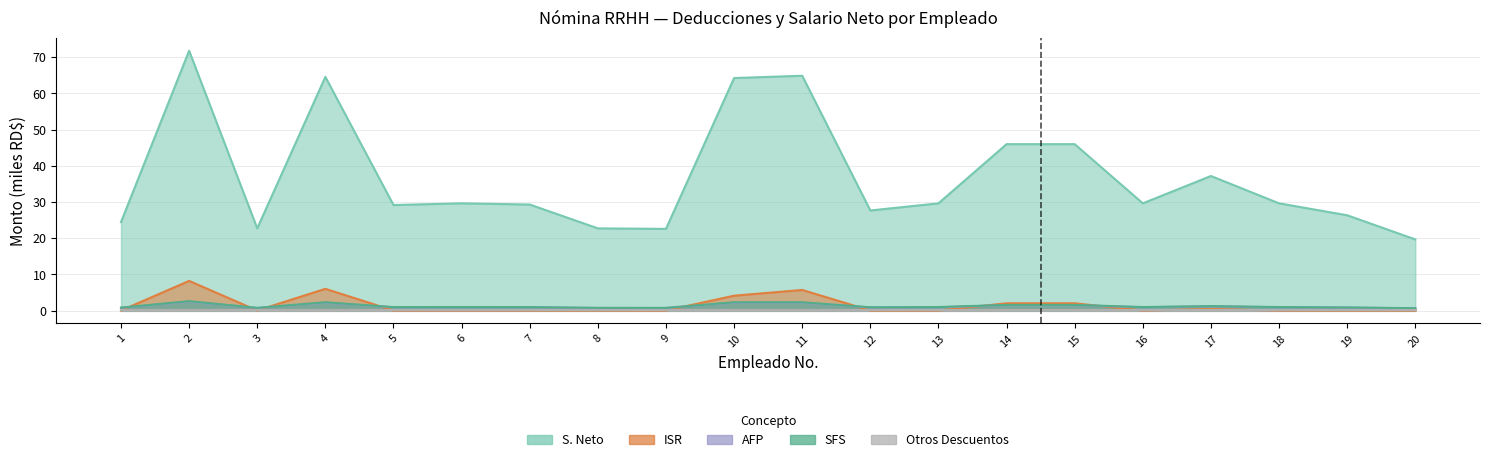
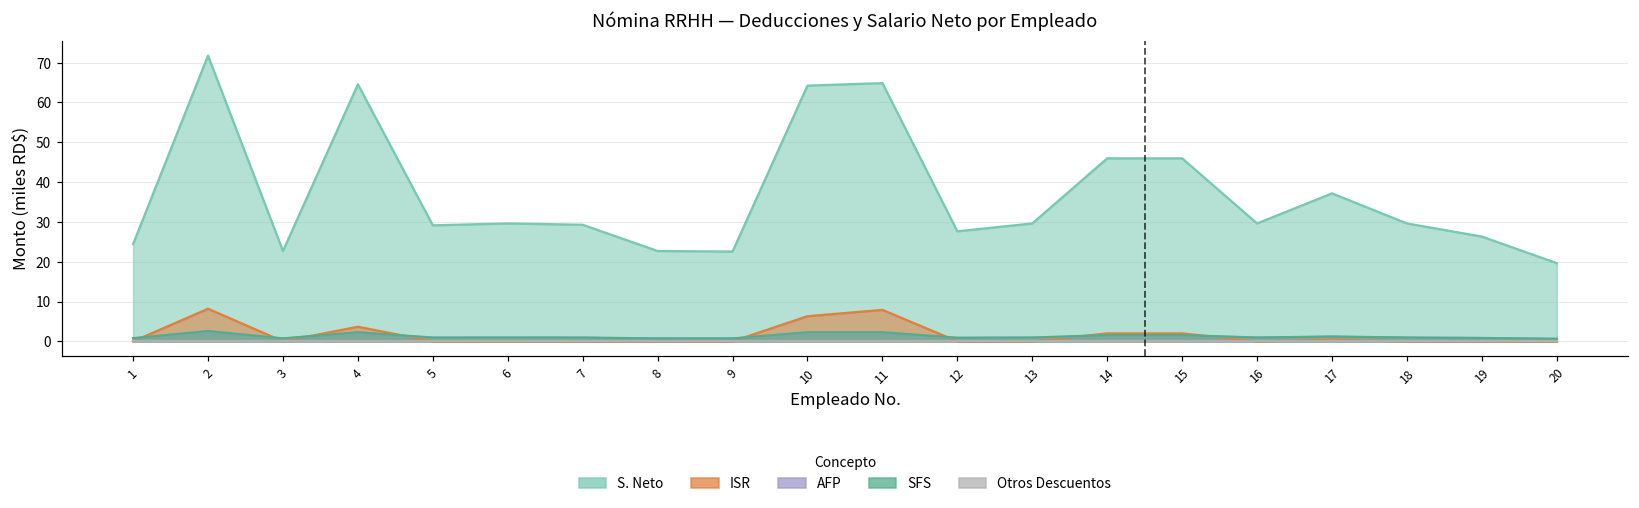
ISR, 4: 6 -> 4
ISR, 10: 4 -> 6
ISR, 11: 6 -> 8
